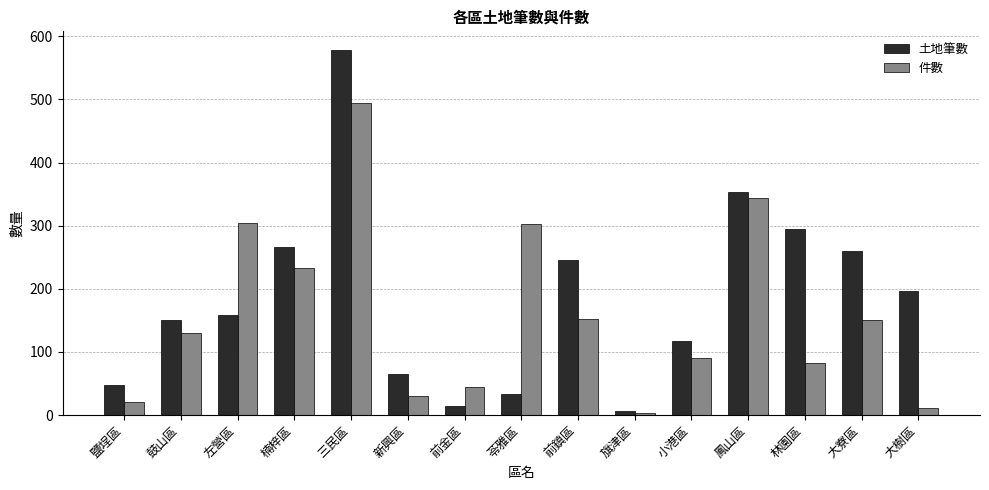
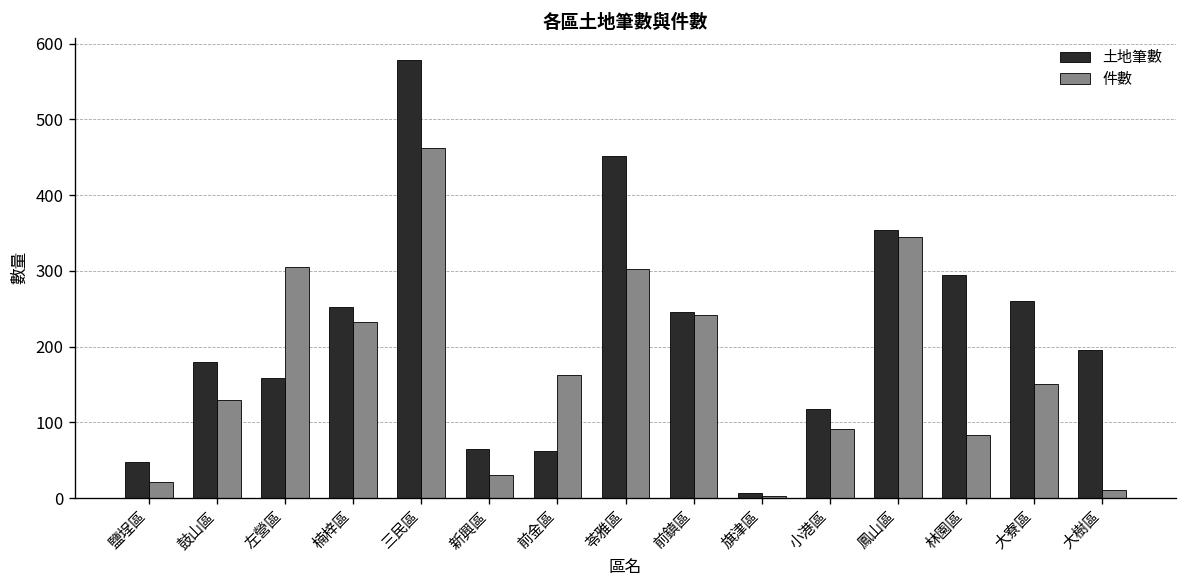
土地筆數, 鼓山區: 150 -> 180
土地筆數, 楠梓區: 270 -> 250
件數, 三民區: 490 -> 460
土地筆數, 前金區: 10 -> 60
件數, 前金區: 40 -> 160
土地筆數, 苓雅區: 30 -> 450
件數, 前鎮區: 150 -> 240
